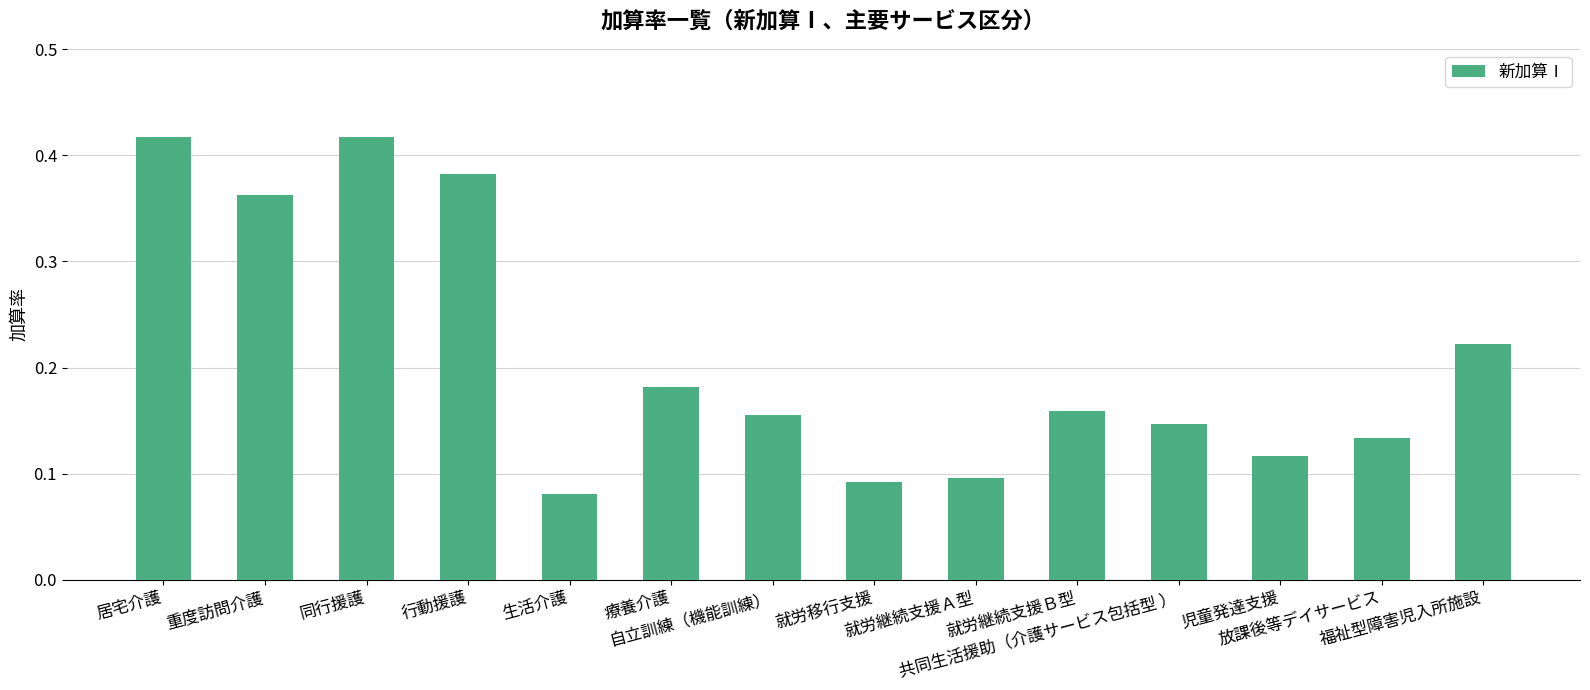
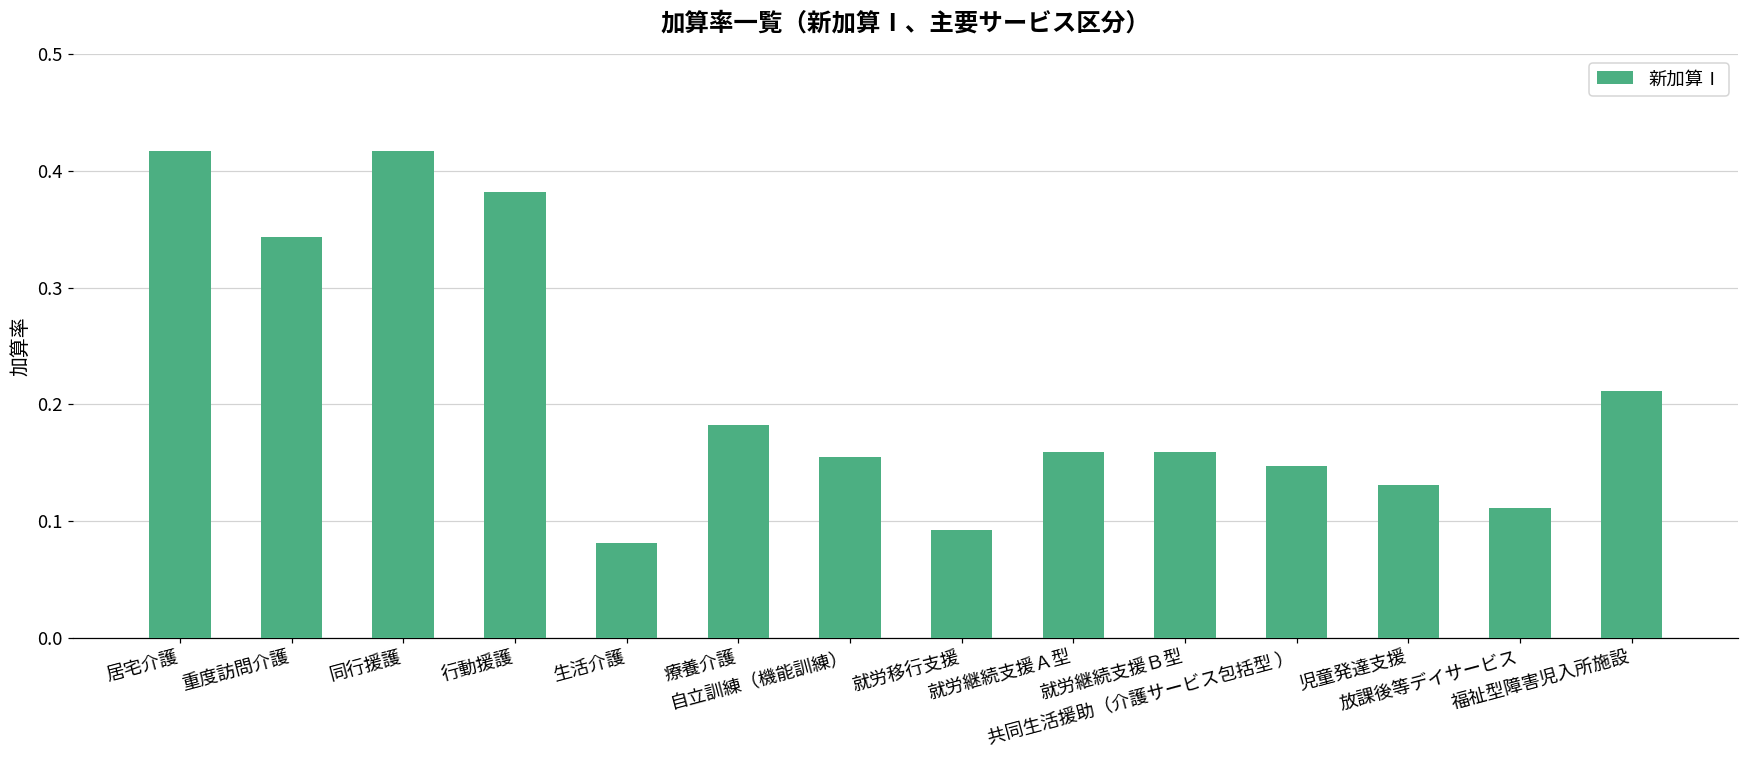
重度訪問介護: 0.363 -> 0.343
就労継続支援Ａ型: 0.096 -> 0.159
児童発達支援: 0.117 -> 0.131
放課後等デイサービス: 0.134 -> 0.111
福祉型障害児入所施設: 0.222 -> 0.211
